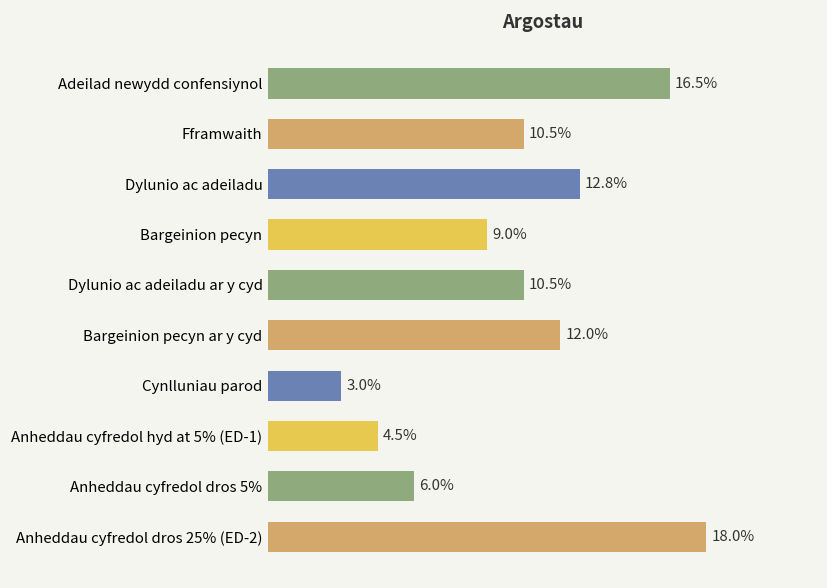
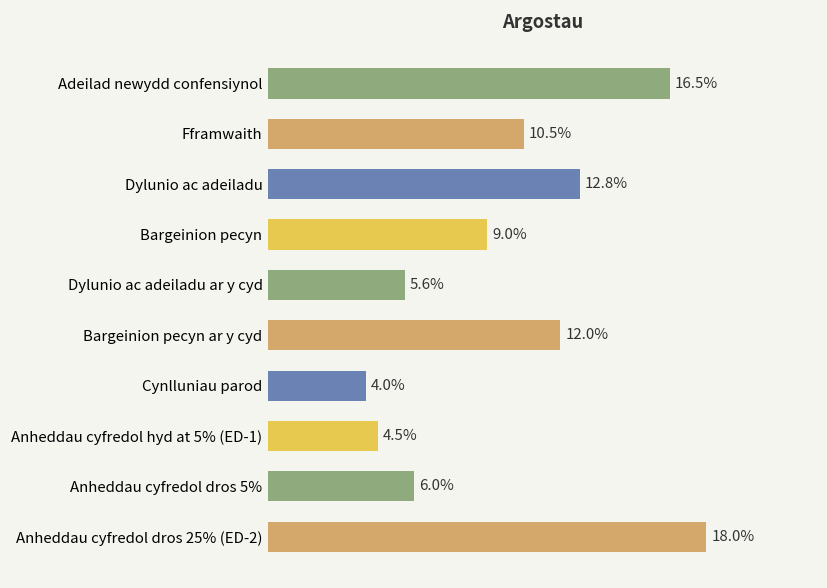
Dylunio ac adeiladu ar y cyd: 10.5% -> 5.6%
Cynlluniau parod: 3.0% -> 4.0%
